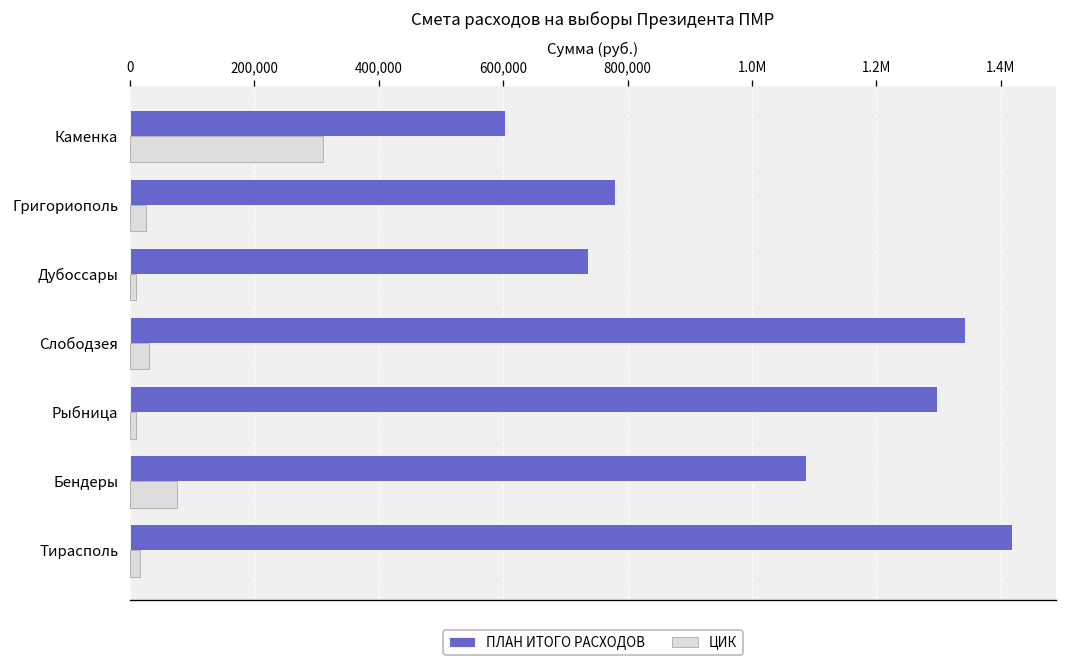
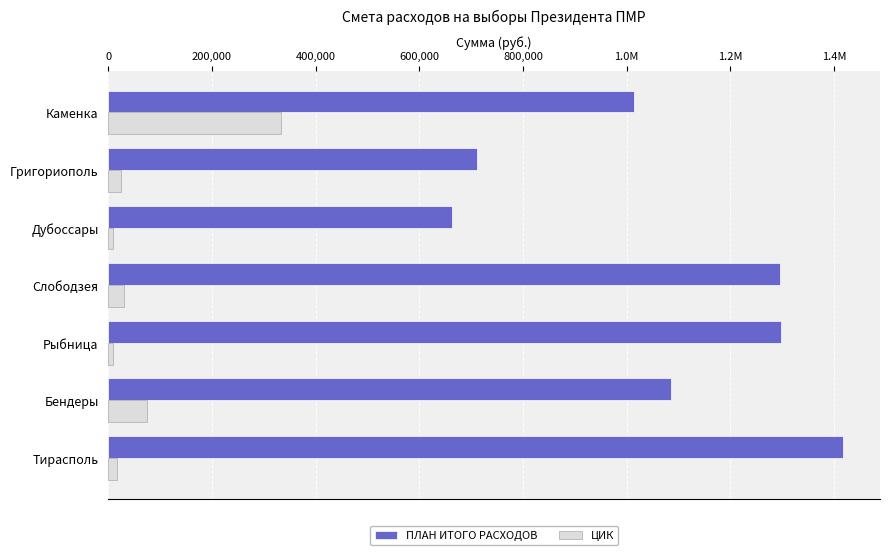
ПЛАН ИТОГО РАСХОДОВ, Каменка: 600,000 -> 1,010,000
ЦИК, Каменка: 310,000 -> 330,000
ПЛАН ИТОГО РАСХОДОВ, Григориополь: 780,000 -> 710,000
ПЛАН ИТОГО РАСХОДОВ, Дубоссары: 740,000 -> 660,000
ПЛАН ИТОГО РАСХОДОВ, Слободзея: 1,340,000 -> 1,300,000
